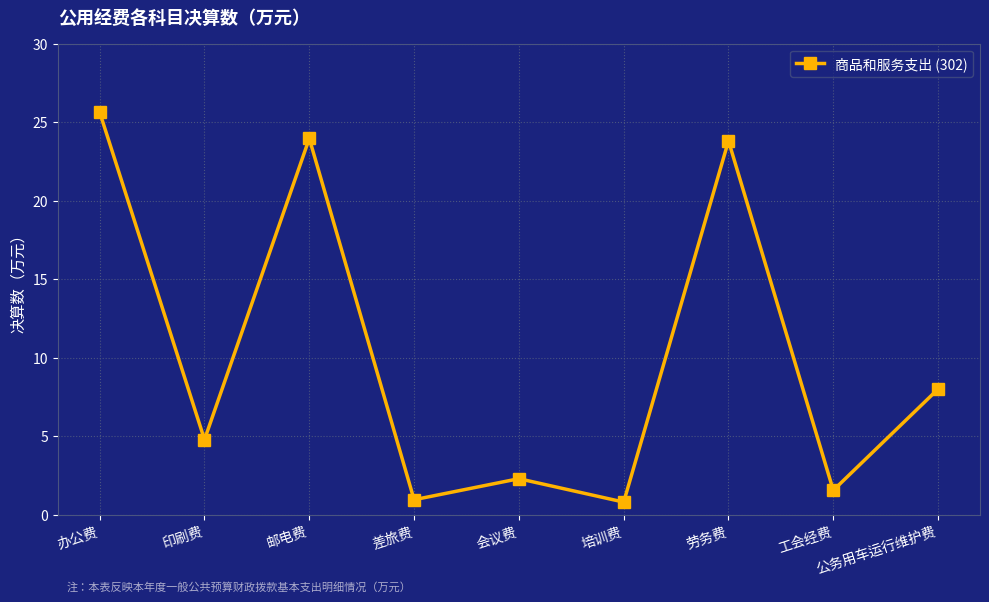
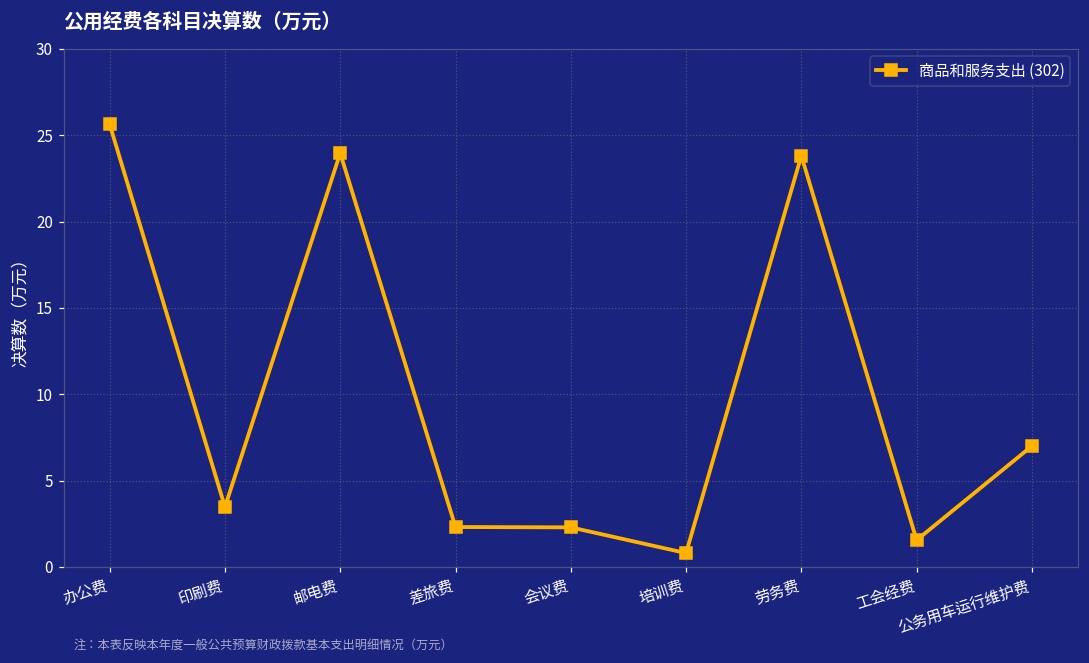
印刷费: 4.8 -> 3.5
差旅费: 1.0 -> 2.3
公务用车运行维护费: 8 -> 7
